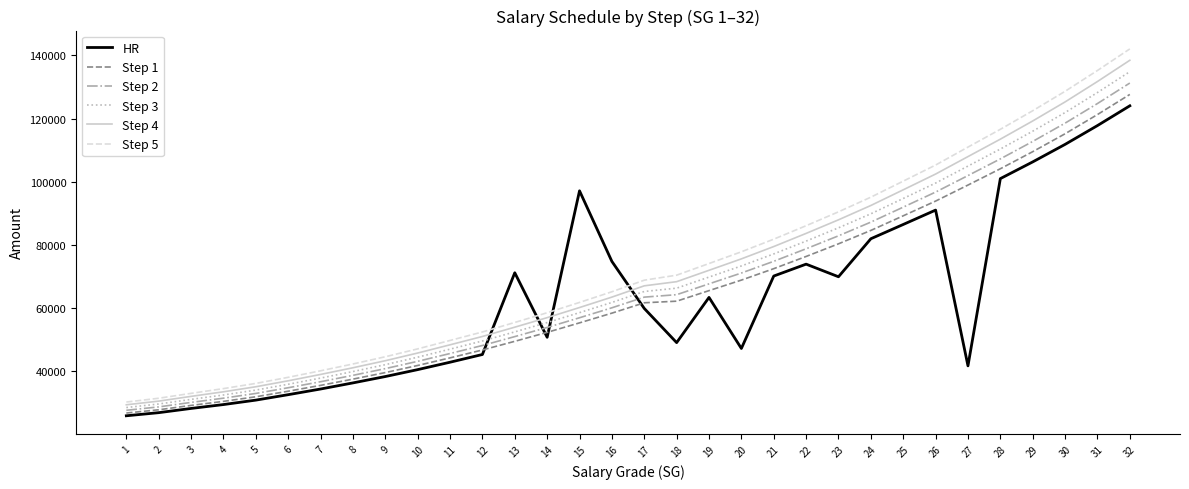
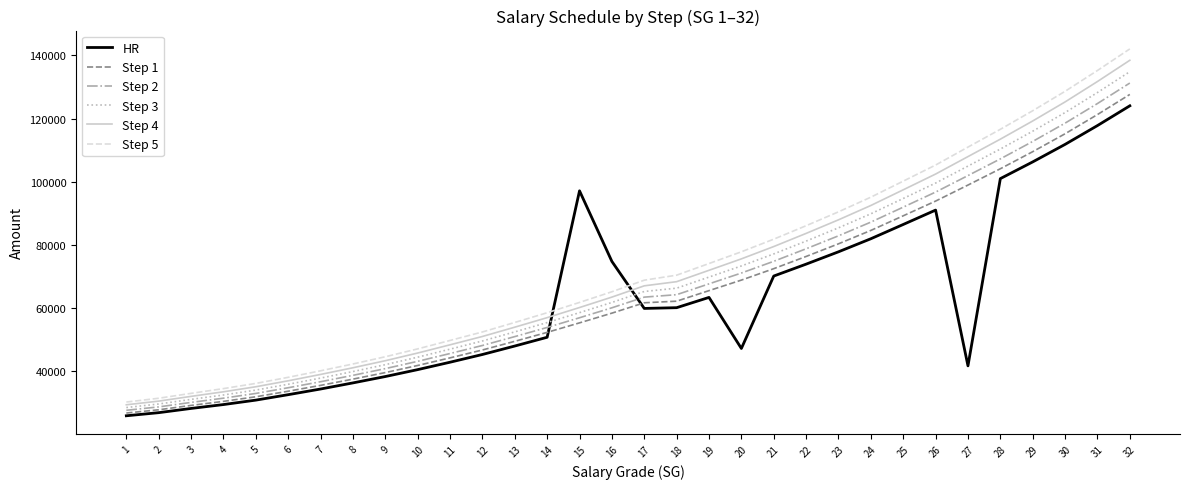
HR, 13: 71000 -> 48000
HR, 18: 49000 -> 60000
HR, 23: 70000 -> 78000
